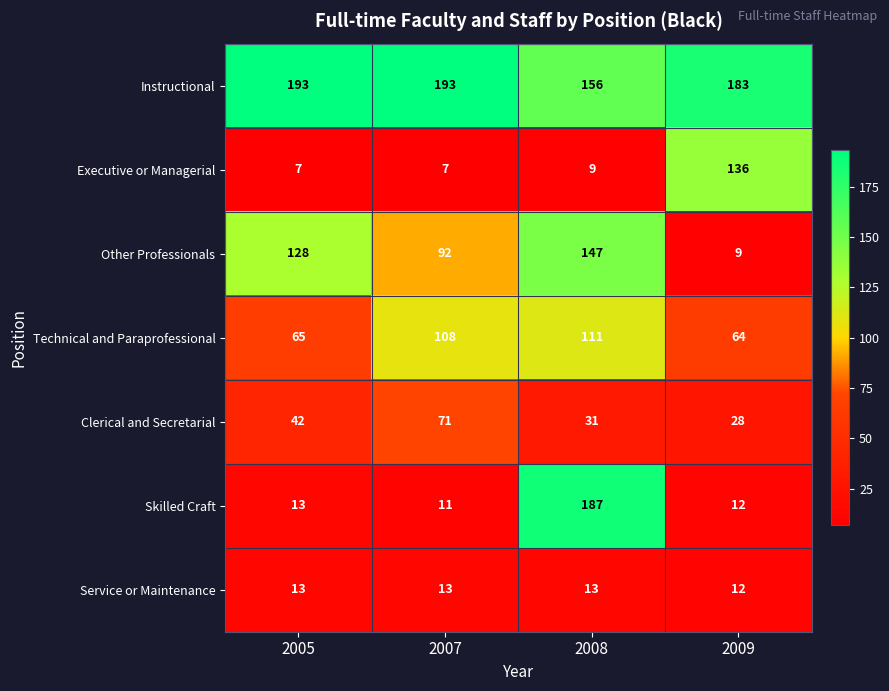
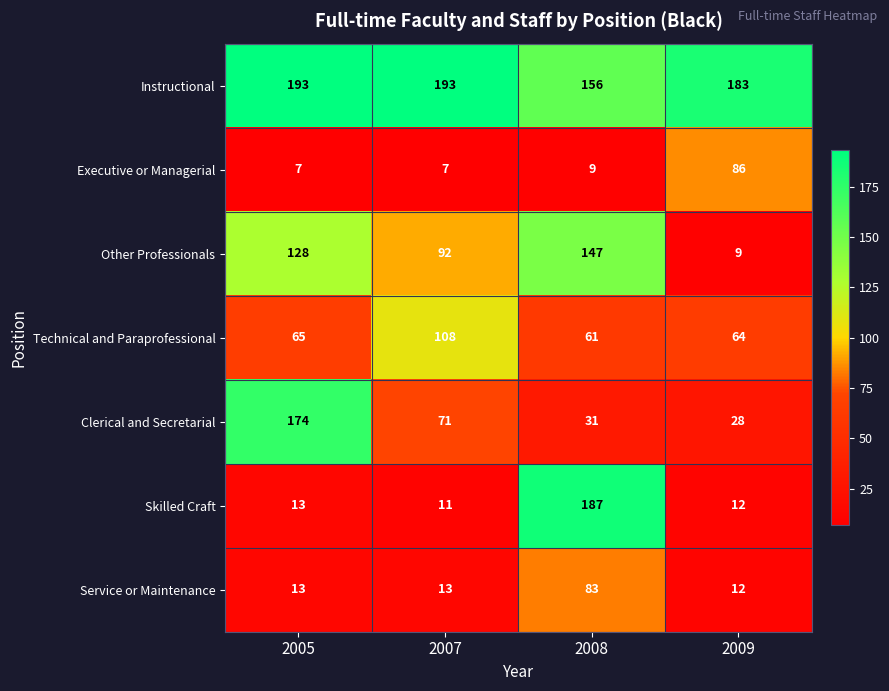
Executive or Managerial, 2009: 136 -> 86
Technical and Paraprofessional, 2008: 111 -> 61
Clerical and Secretarial, 2005: 42 -> 174
Service or Maintenance, 2008: 13 -> 83
